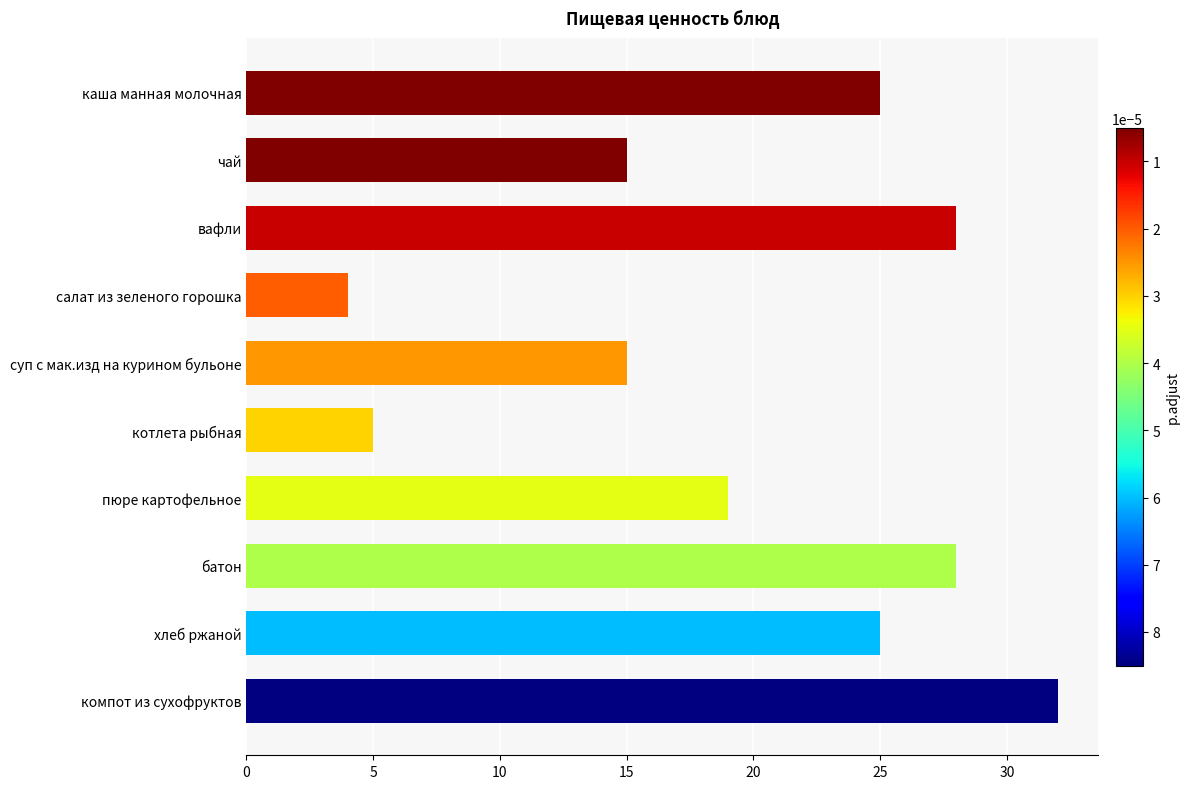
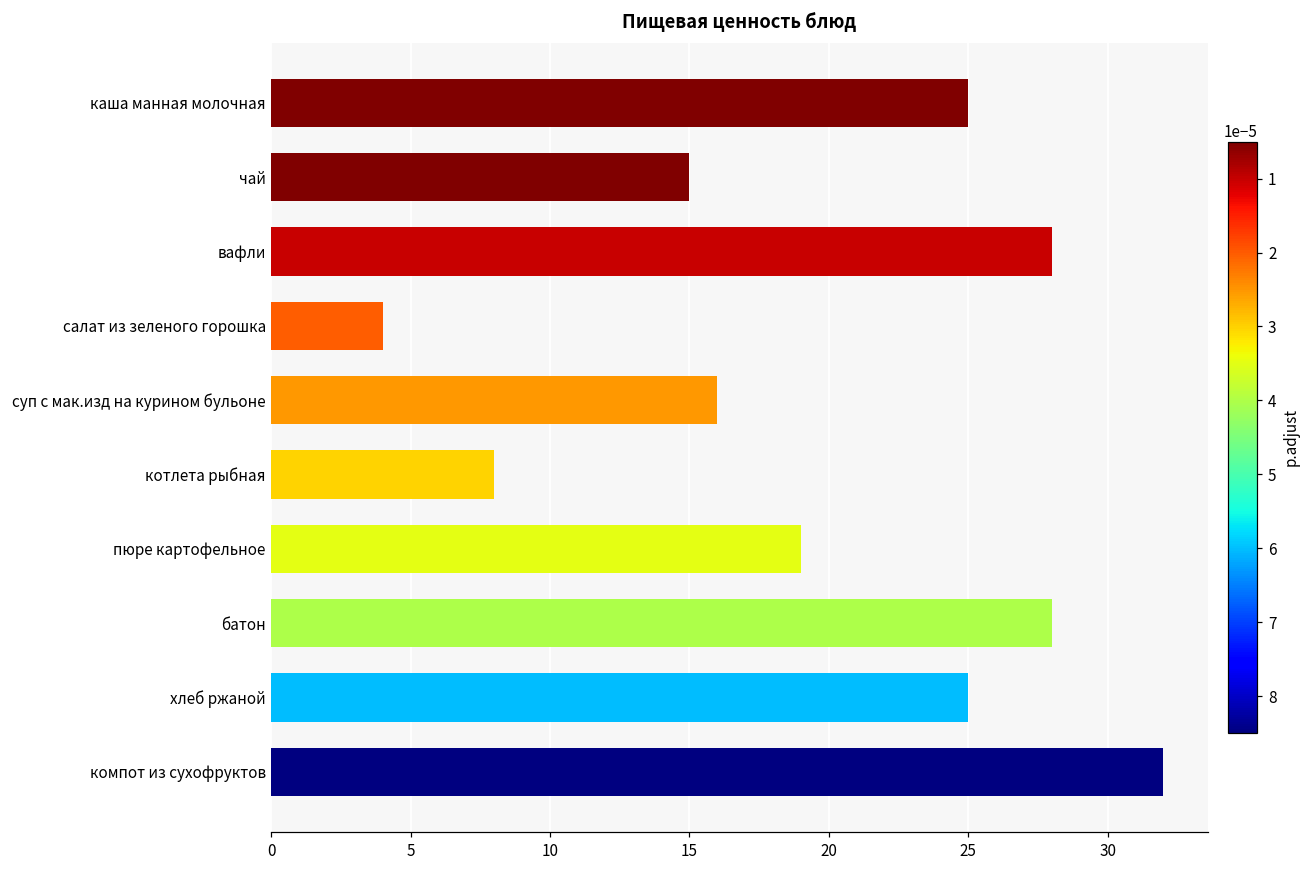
суп с мак.изд на курином бульоне: 15 -> 16
котлета рыбная: 5 -> 8
